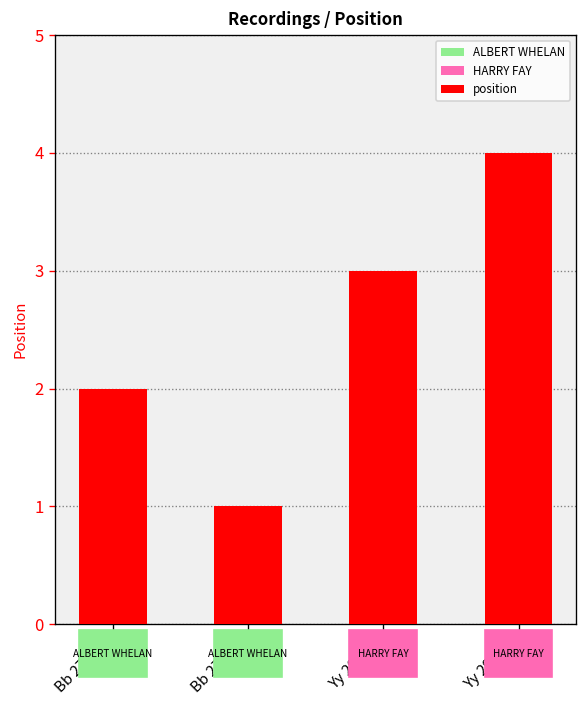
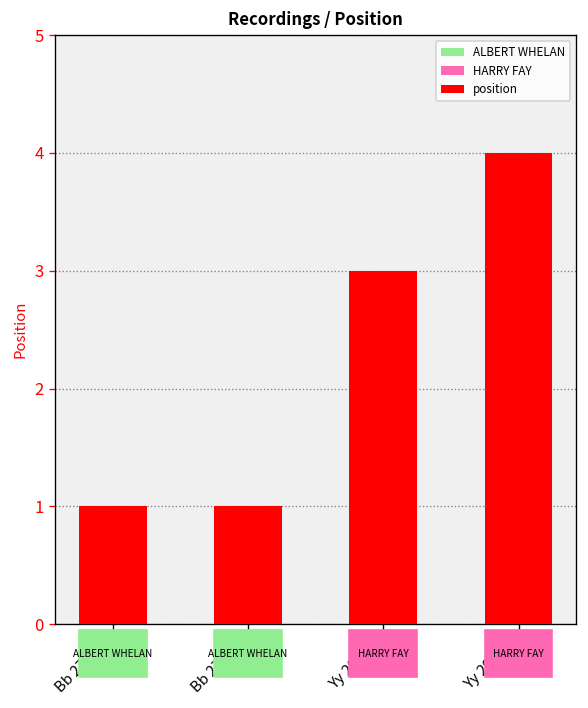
Bb 2735-1: 2 -> 1
